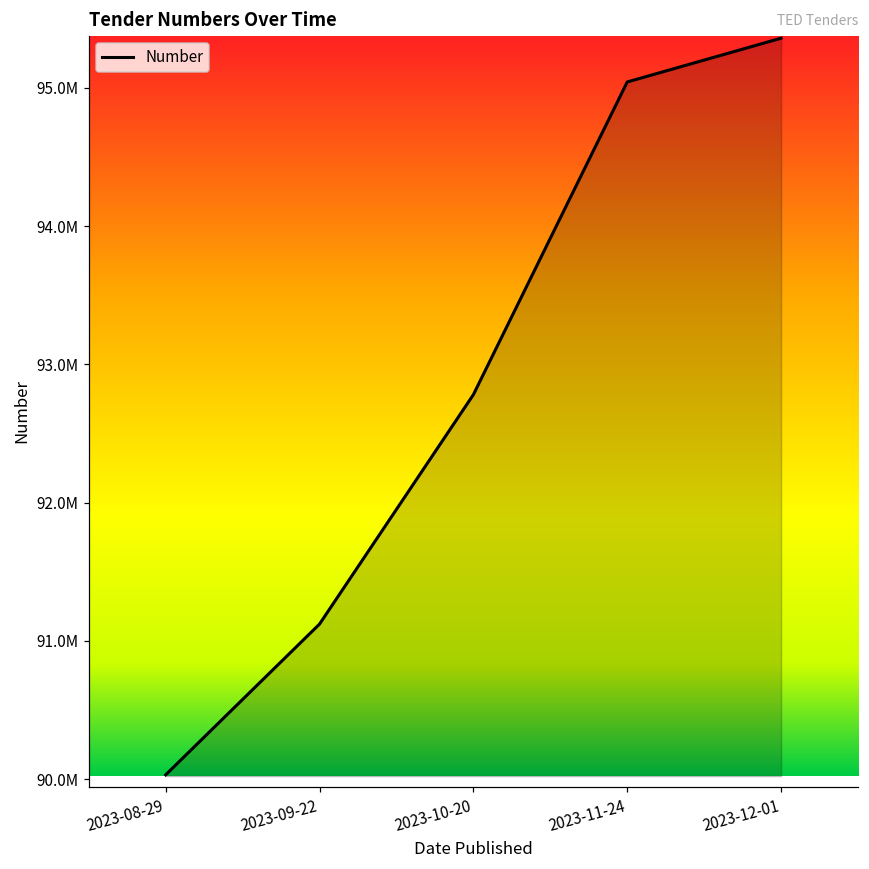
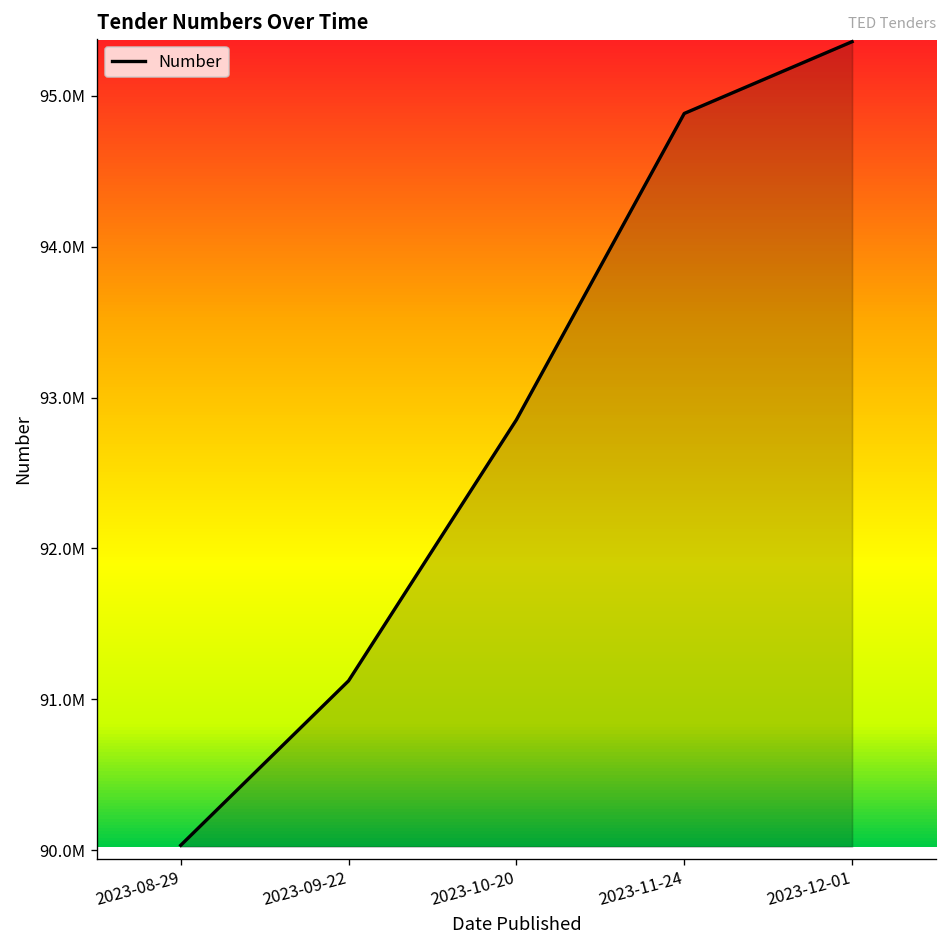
2023-10-20: 92780000 -> 92850000
2023-11-24: 95040000 -> 94880000
